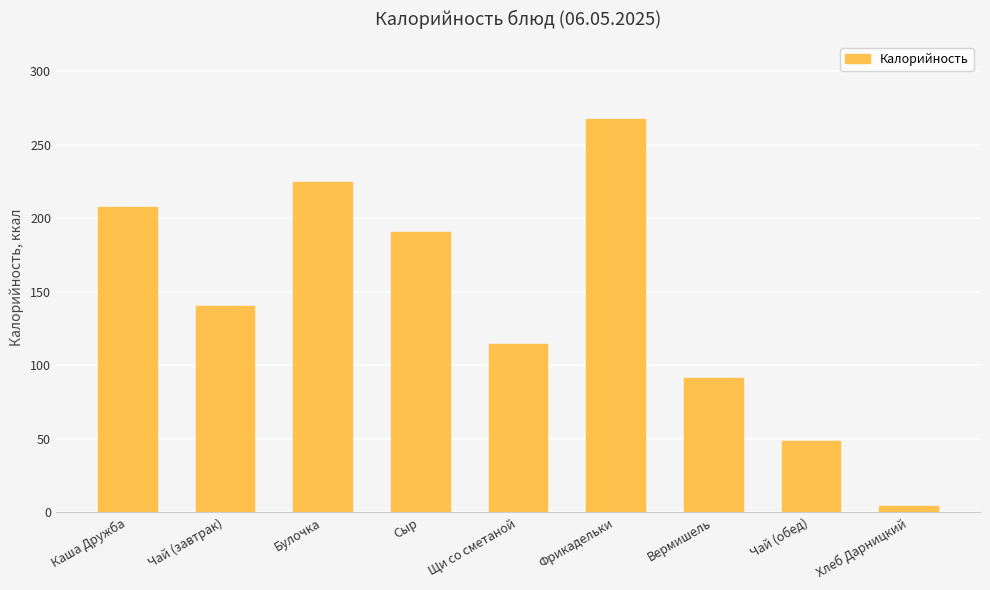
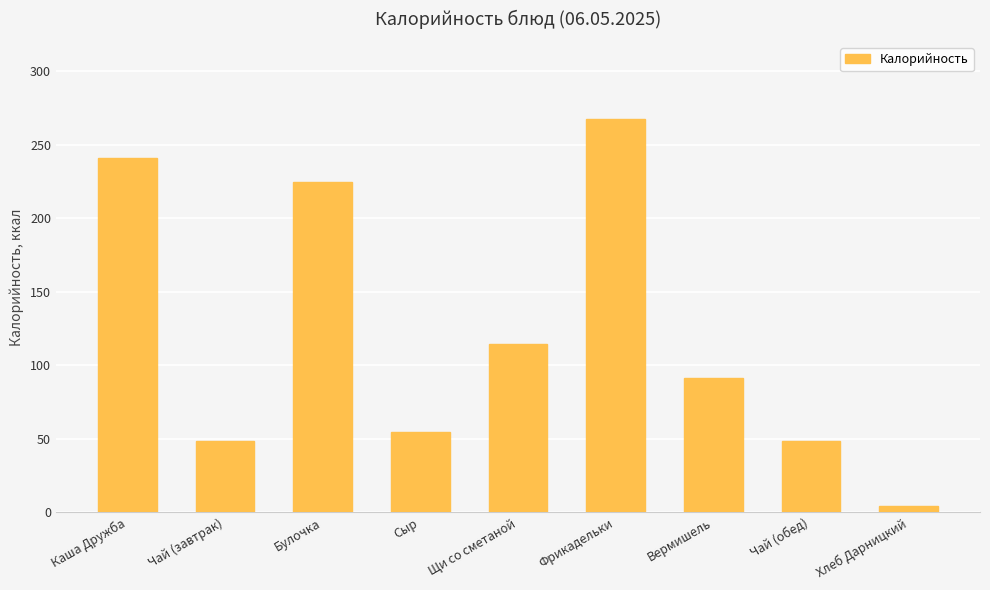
Каша Дружба: 208 -> 241
Чай (завтрак): 140 -> 49
Сыр: 191 -> 55
